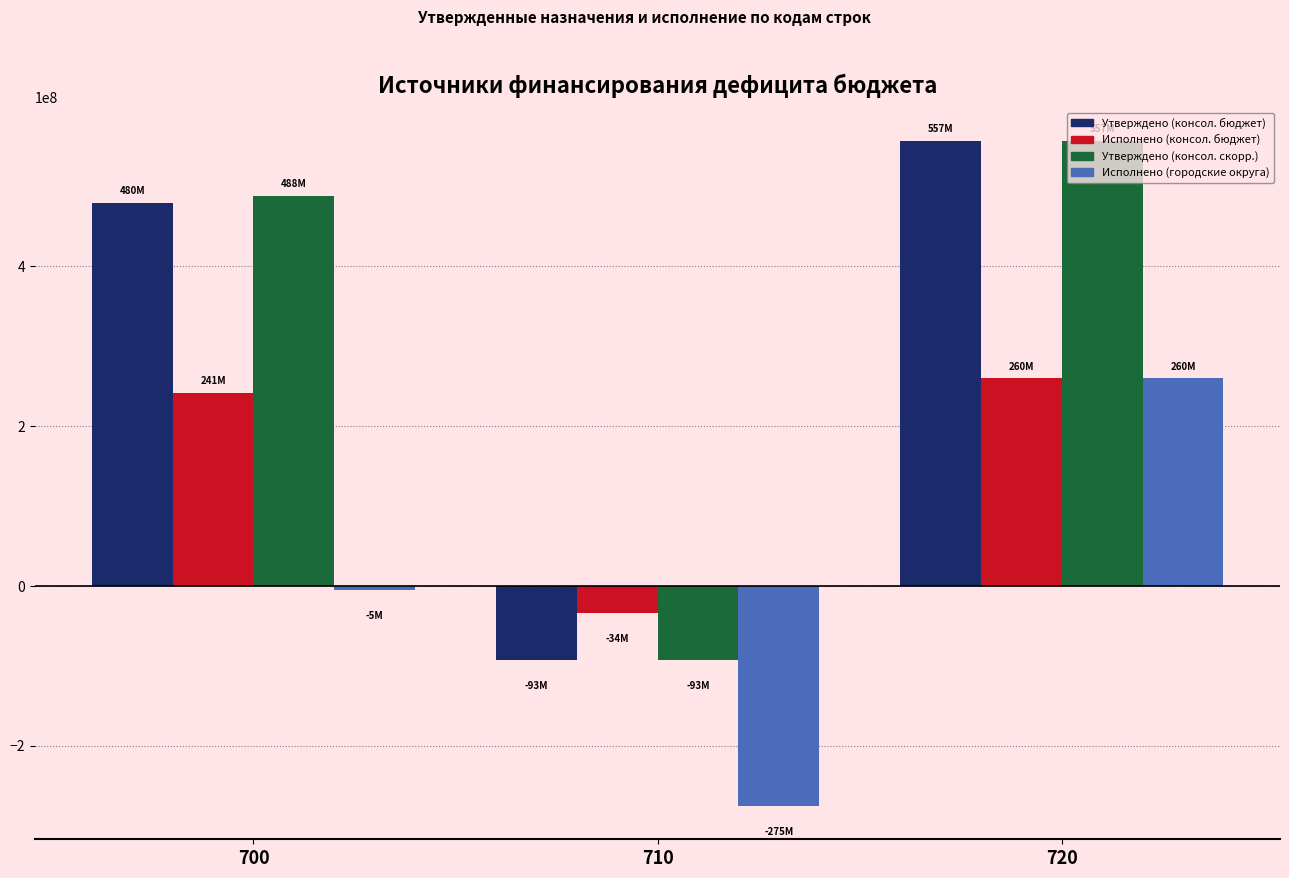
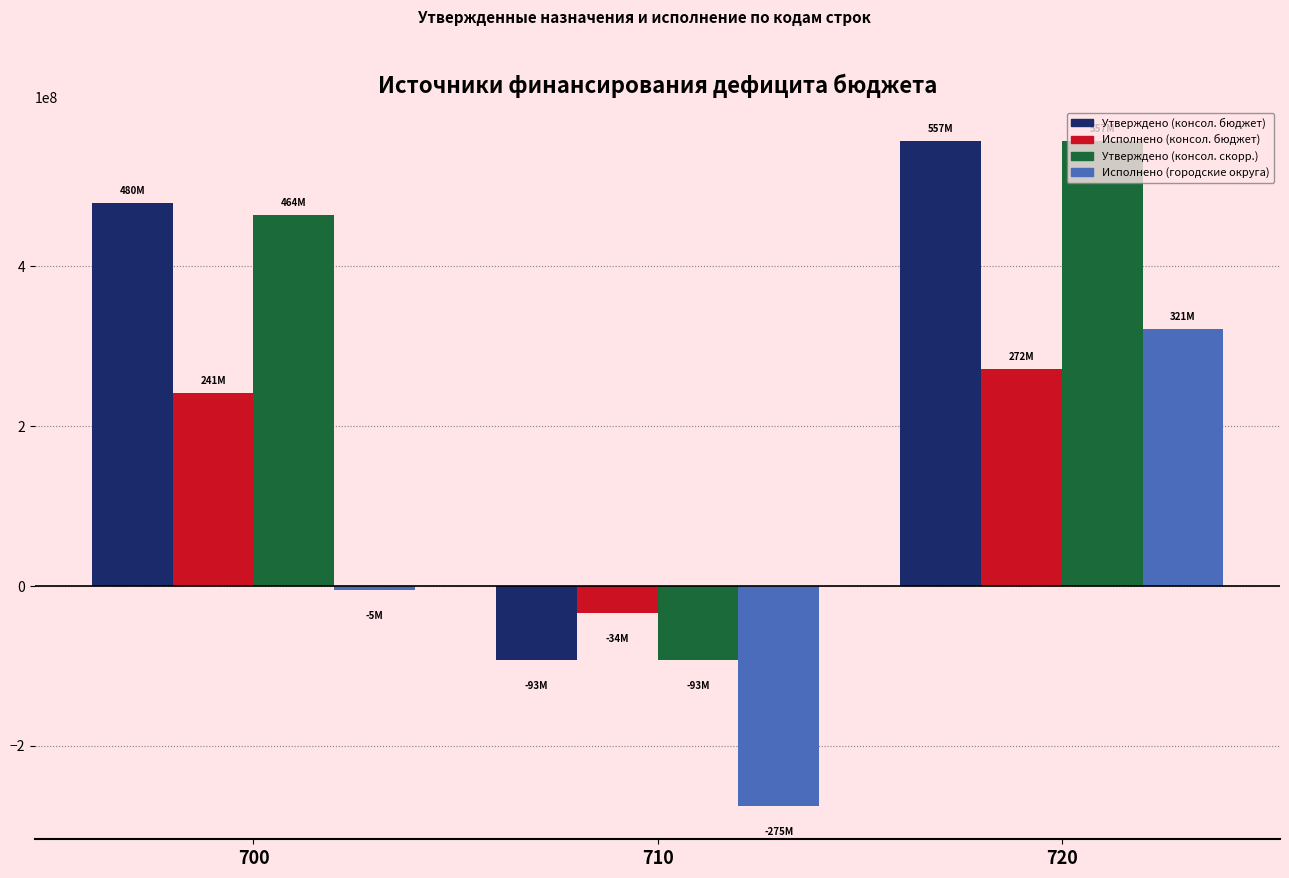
Утверждено (консол. скорр.), 700: 488M -> 464M
Исполнено (консол. бюджет), 720: 260M -> 272M
Исполнено (городские округа), 720: 260M -> 321M
